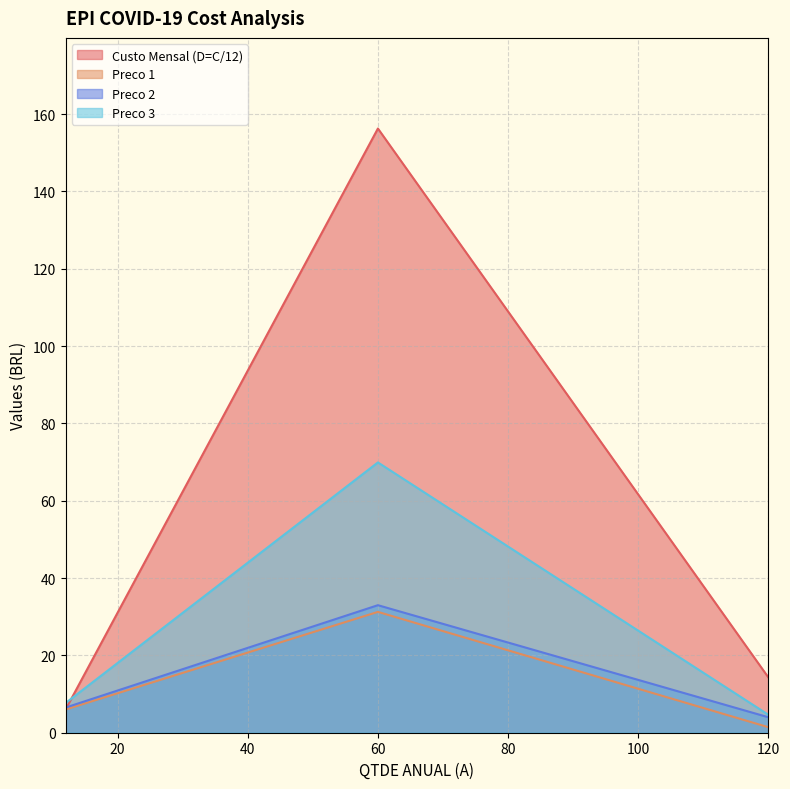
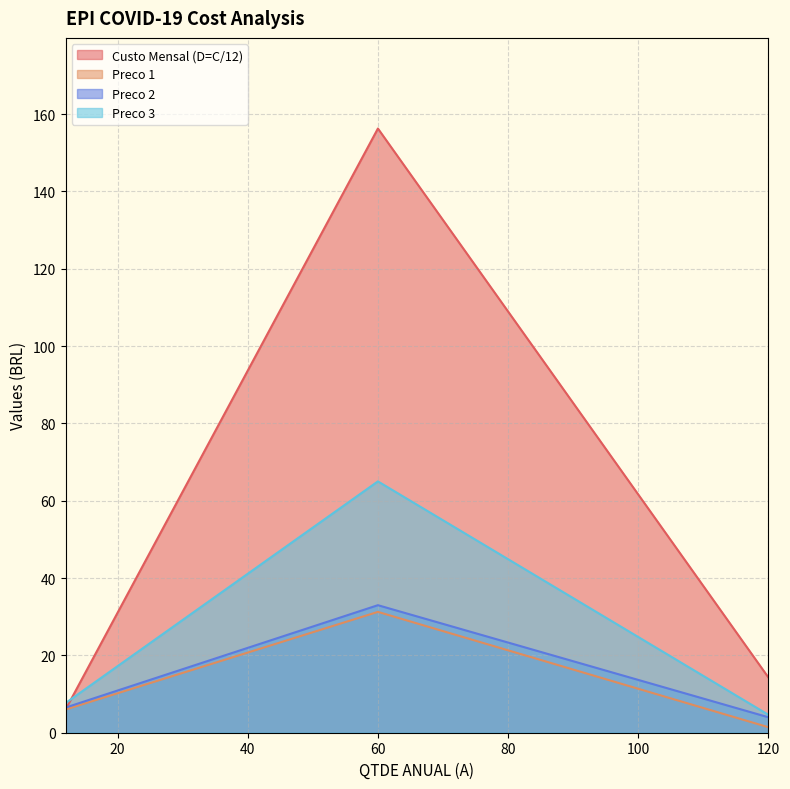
Preco 3, 60: 70 -> 65
